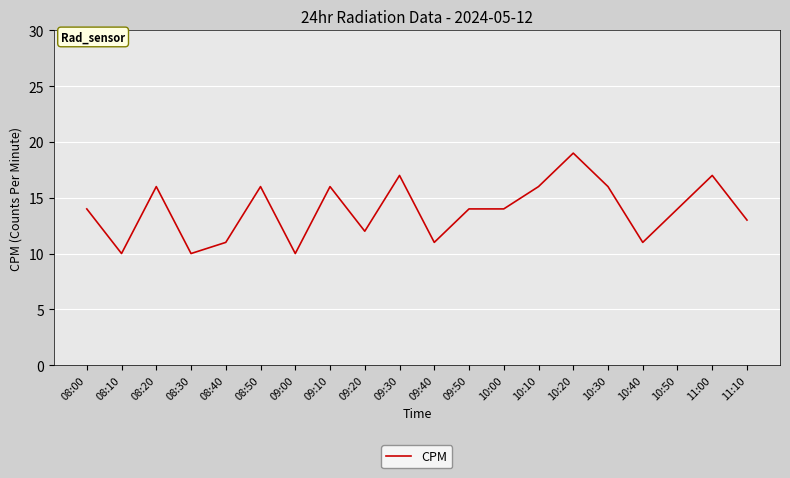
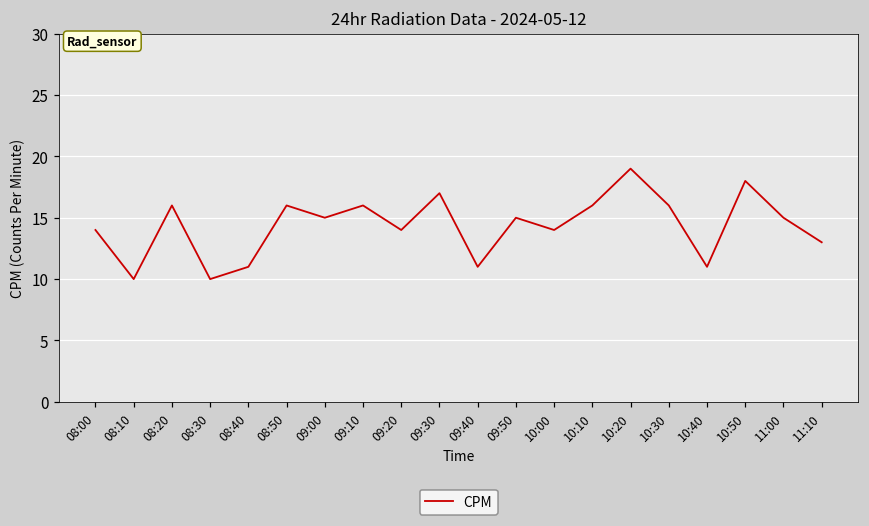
09:00: 10 -> 15
09:20: 12 -> 14
09:50: 14 -> 15
10:50: 14 -> 18
11:00: 17 -> 15
